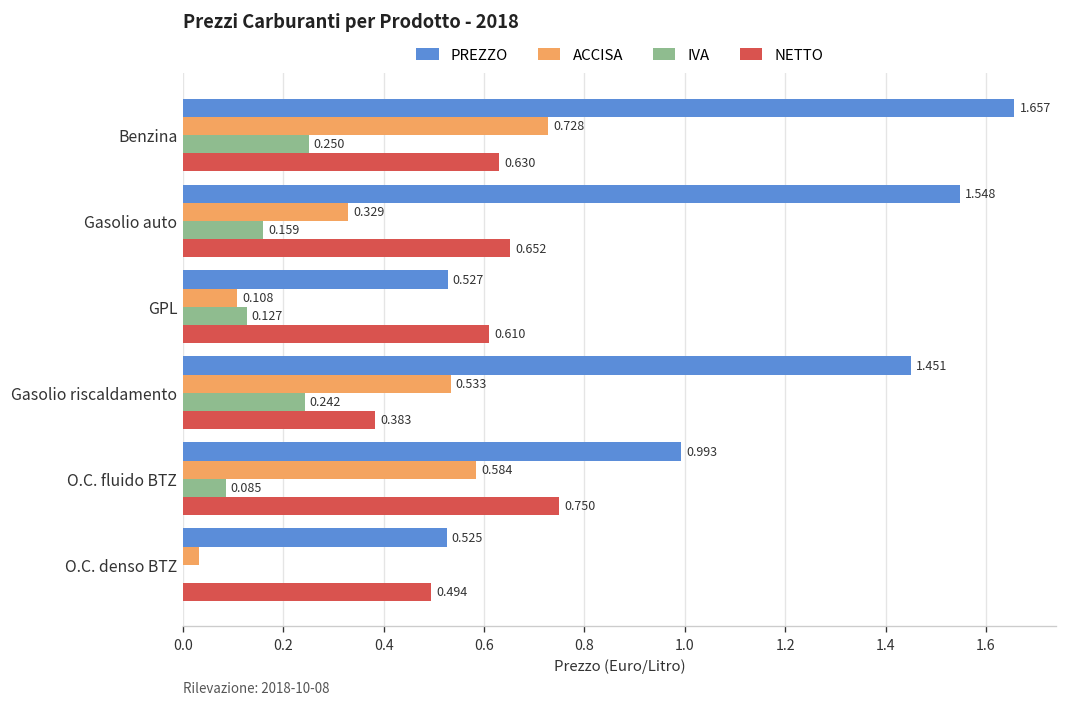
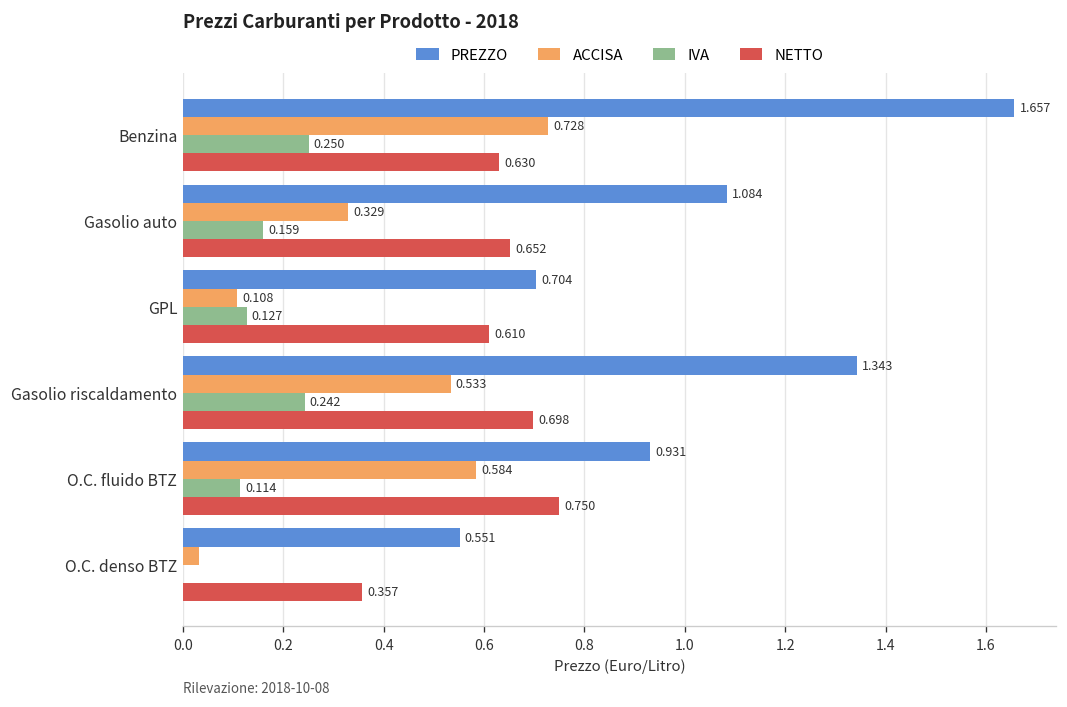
PREZZO, Gasolio auto: 1.548 -> 1.084
PREZZO, GPL: 0.527 -> 0.704
PREZZO, Gasolio riscaldamento: 1.451 -> 1.343
NETTO, Gasolio riscaldamento: 0.383 -> 0.698
PREZZO, O.C. fluido BTZ: 0.993 -> 0.931
IVA, O.C. fluido BTZ: 0.085 -> 0.114
PREZZO, O.C. denso BTZ: 0.525 -> 0.551
NETTO, O.C. denso BTZ: 0.494 -> 0.357
